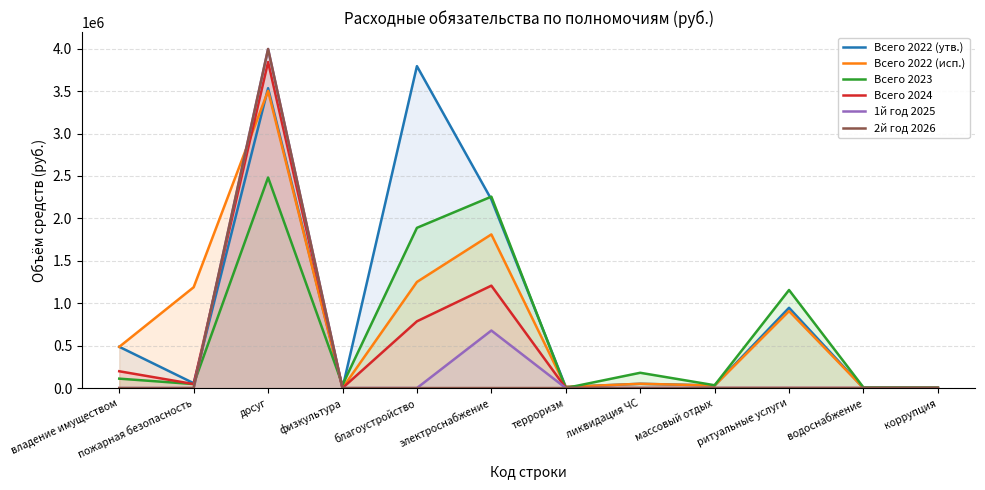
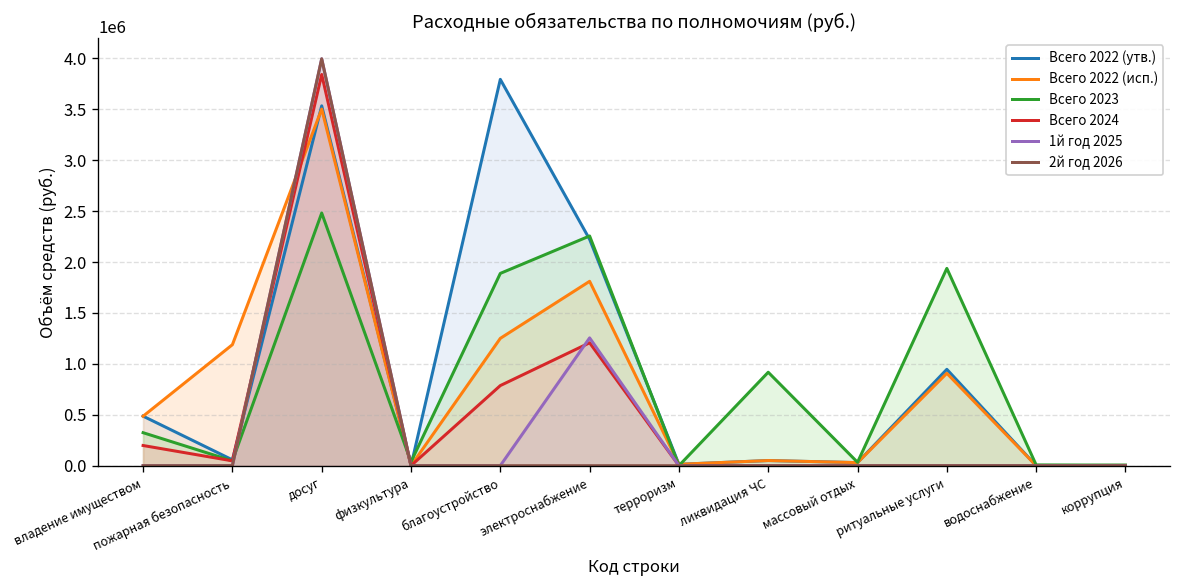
Всего 2023, владение имуществом: 100000 -> 300000
1й год 2025, электроснабжение: 700000 -> 1300000
Всего 2023, ликвидация ЧС: 200000 -> 900000
Всего 2023, ритуальные услуги: 1200000 -> 1900000
